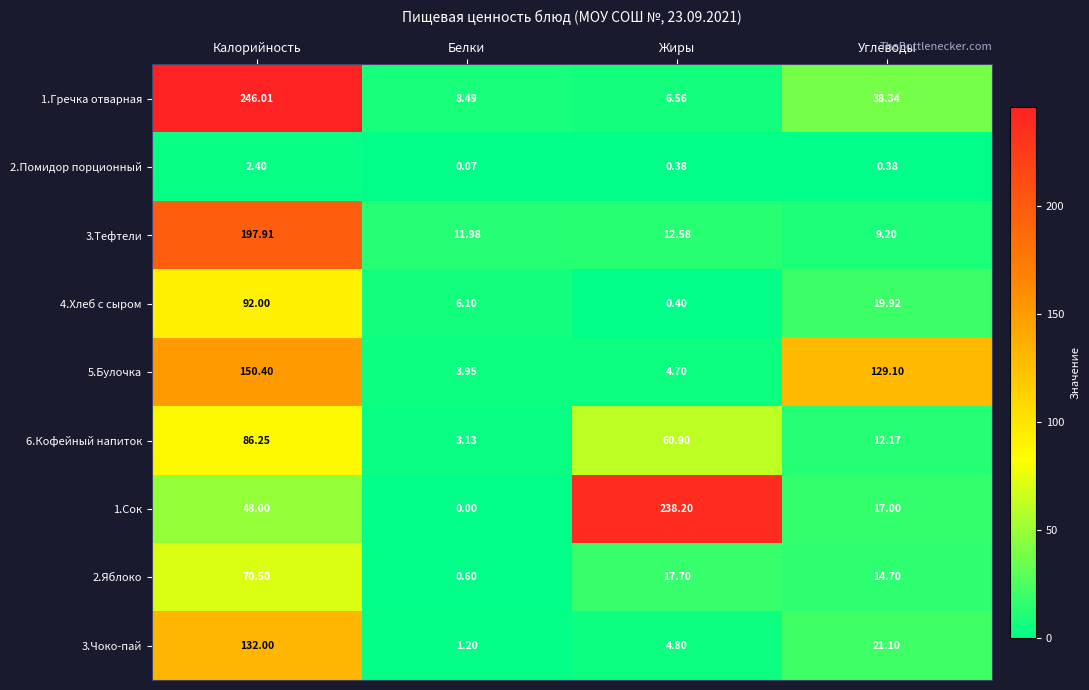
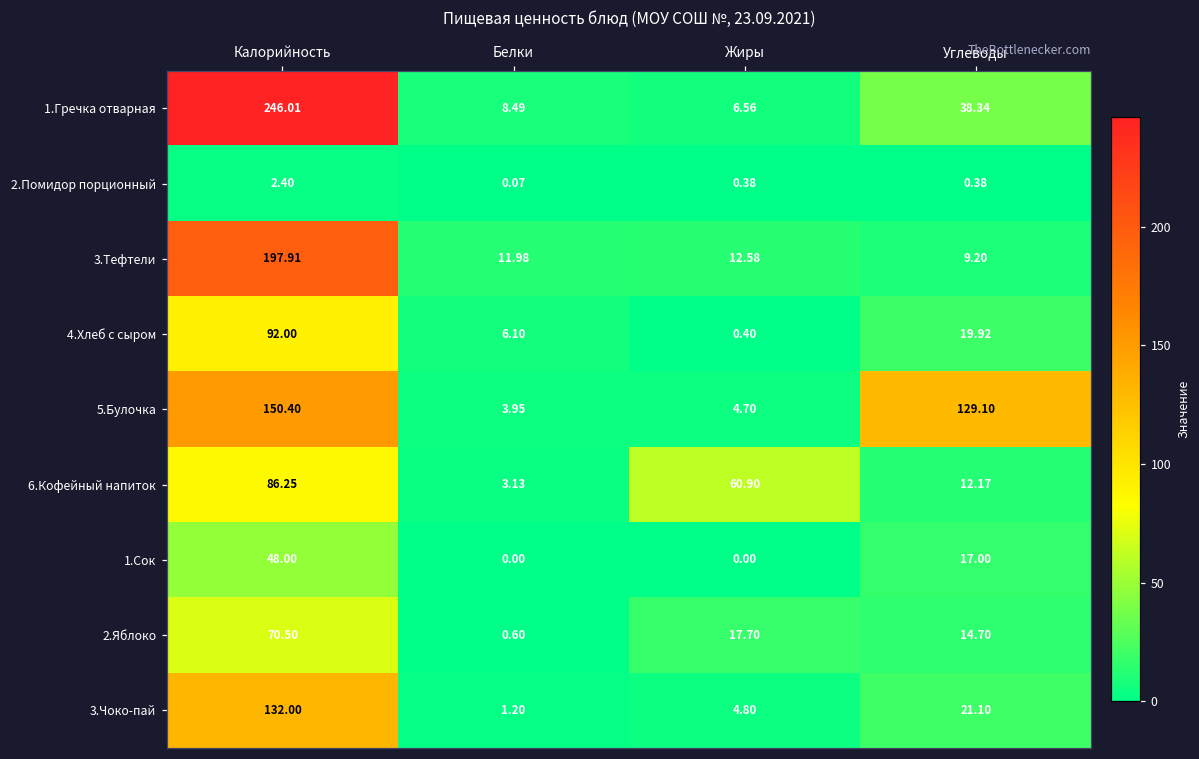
1.Сок, Жиры: 238.20 -> 0.00
